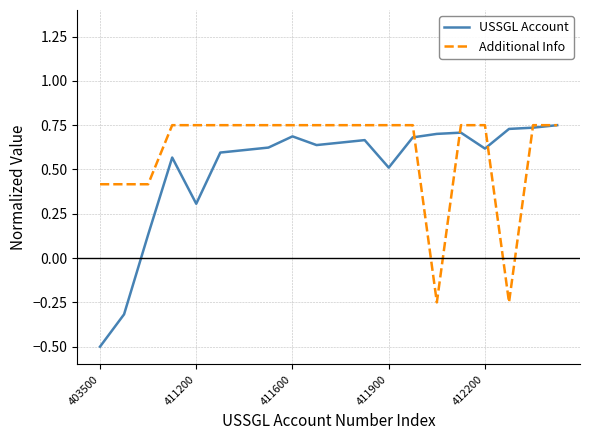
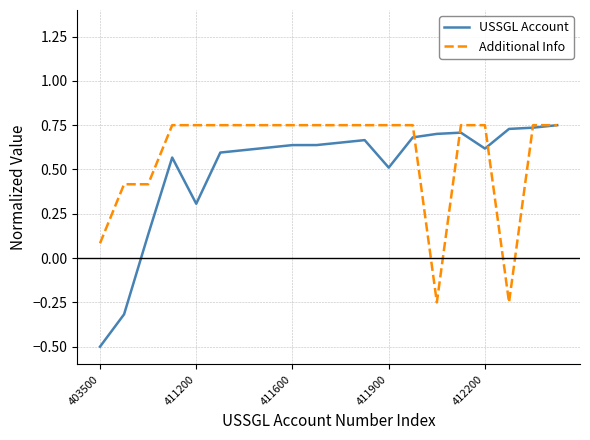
Additional Info, 403500: 0.42 -> 0.08
USSGL Account, 411600: 0.69 -> 0.64
